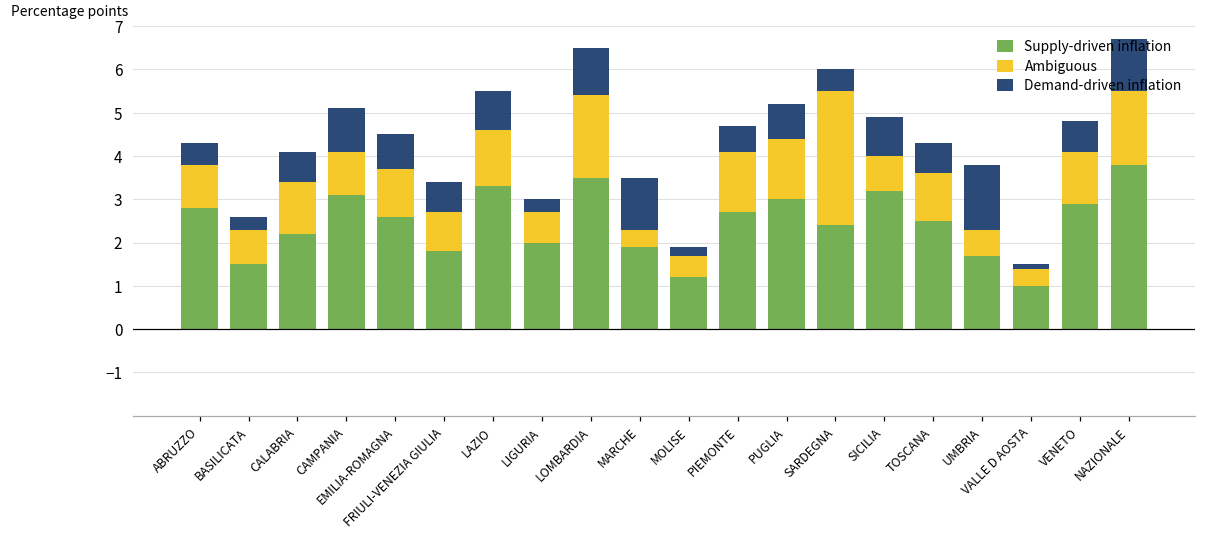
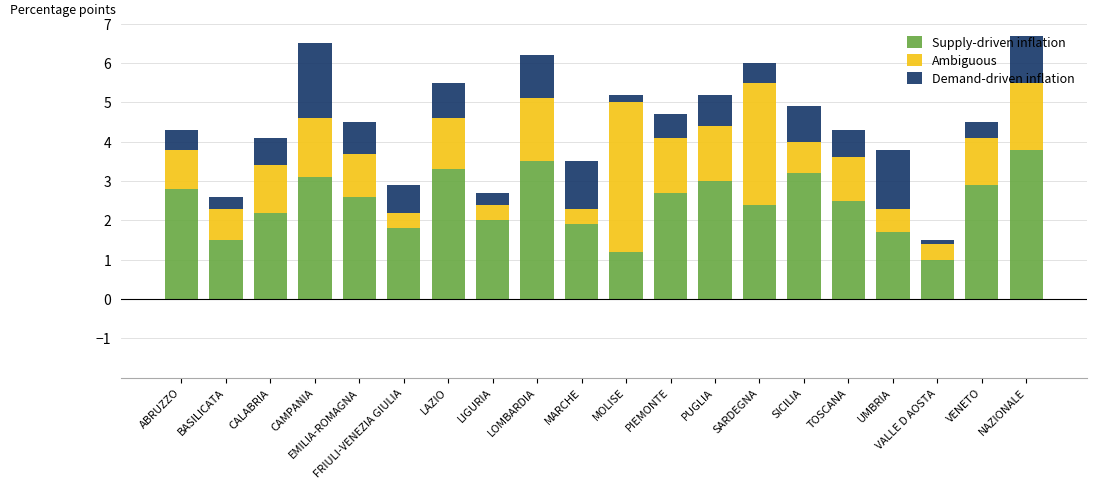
Ambiguous, CAMPANIA: 1.0 -> 1.5
Demand-driven inflation, CAMPANIA: 1.0 -> 1.9
Ambiguous, FRIULI-VENEZIA GIULIA: 0.9 -> 0.4
Ambiguous, LIGURIA: 0.7 -> 0.4
Ambiguous, LOMBARDIA: 1.9 -> 1.6
Ambiguous, MOLISE: 0.5 -> 3.8
Demand-driven inflation, VENETO: 0.7 -> 0.4
